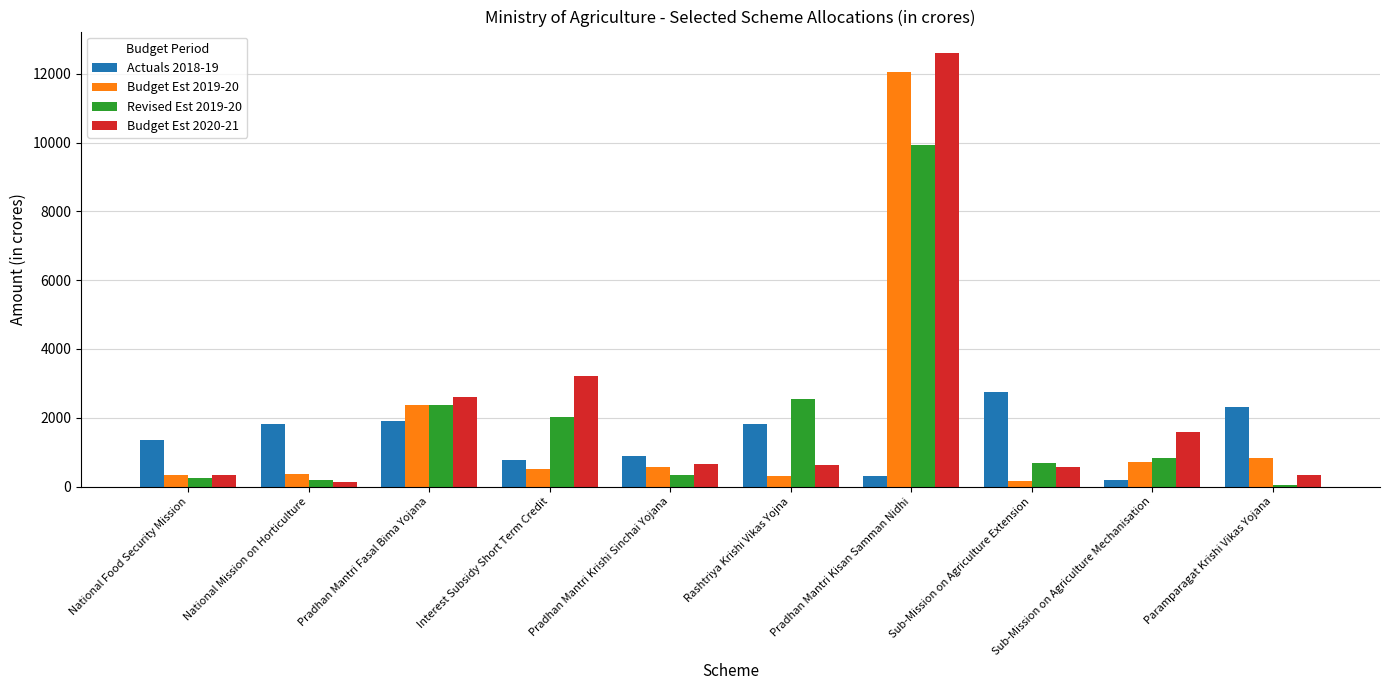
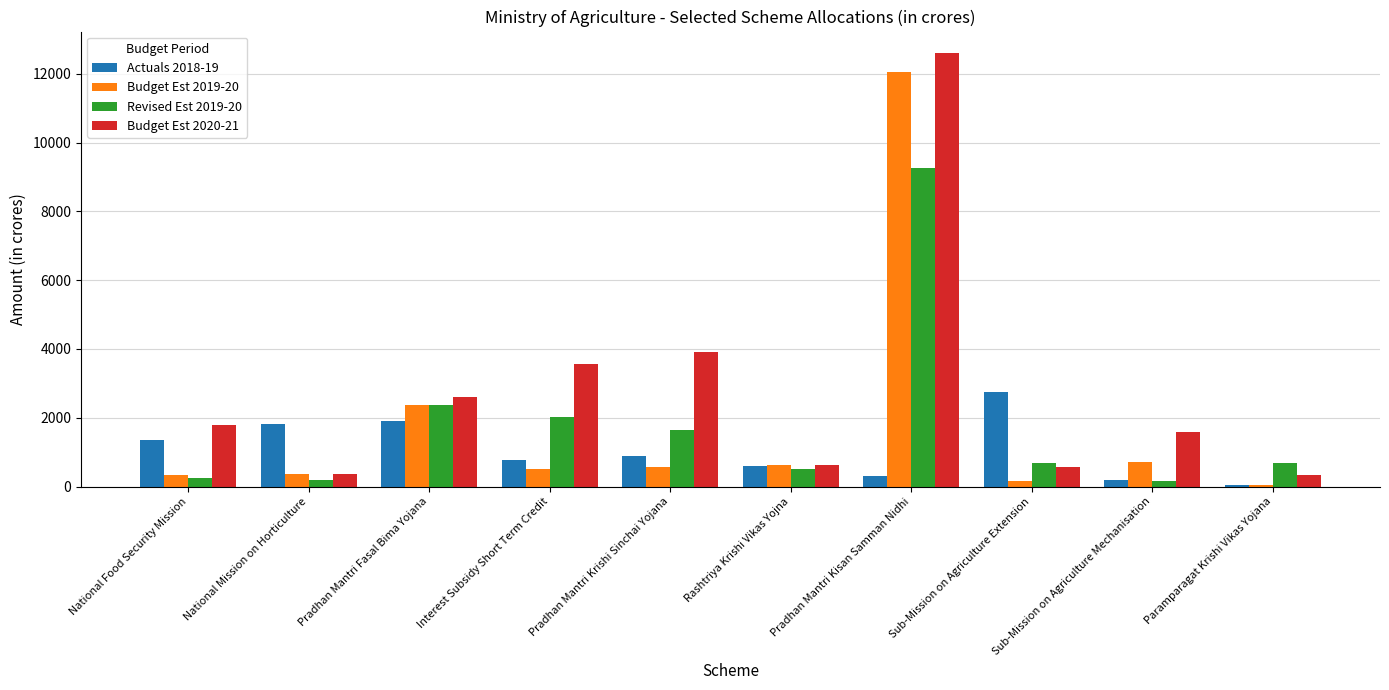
Budget Est 2020-21, National Food Security Mission: 300 -> 1800
Budget Est 2020-21, National Mission on Horticulture: 100 -> 400
Budget Est 2020-21, Interest Subsidy Short Term Credit: 3200 -> 3600
Revised Est 2019-20, Pradhan Mantri Krishi Sinchai Yojana: 300 -> 1700
Budget Est 2020-21, Pradhan Mantri Krishi Sinchai Yojana: 700 -> 3900
Actuals 2018-19, Rashtriya Krishi Vikas Yojna: 1800 -> 600
Budget Est 2019-20, Rashtriya Krishi Vikas Yojna: 300 -> 600
Revised Est 2019-20, Rashtriya Krishi Vikas Yojna: 2500 -> 500
Revised Est 2019-20, Pradhan Mantri Kisan Samman Nidhi: 9900 -> 9300
Revised Est 2019-20, Sub-Mission on Agriculture Mechanisation: 800 -> 200
Actuals 2018-19, Paramparagat Krishi Vikas Yojana: 2300 -> 100
Budget Est 2019-20, Paramparagat Krishi Vikas Yojana: 800 -> 100
Revised Est 2019-20, Paramparagat Krishi Vikas Yojana: 0 -> 700
